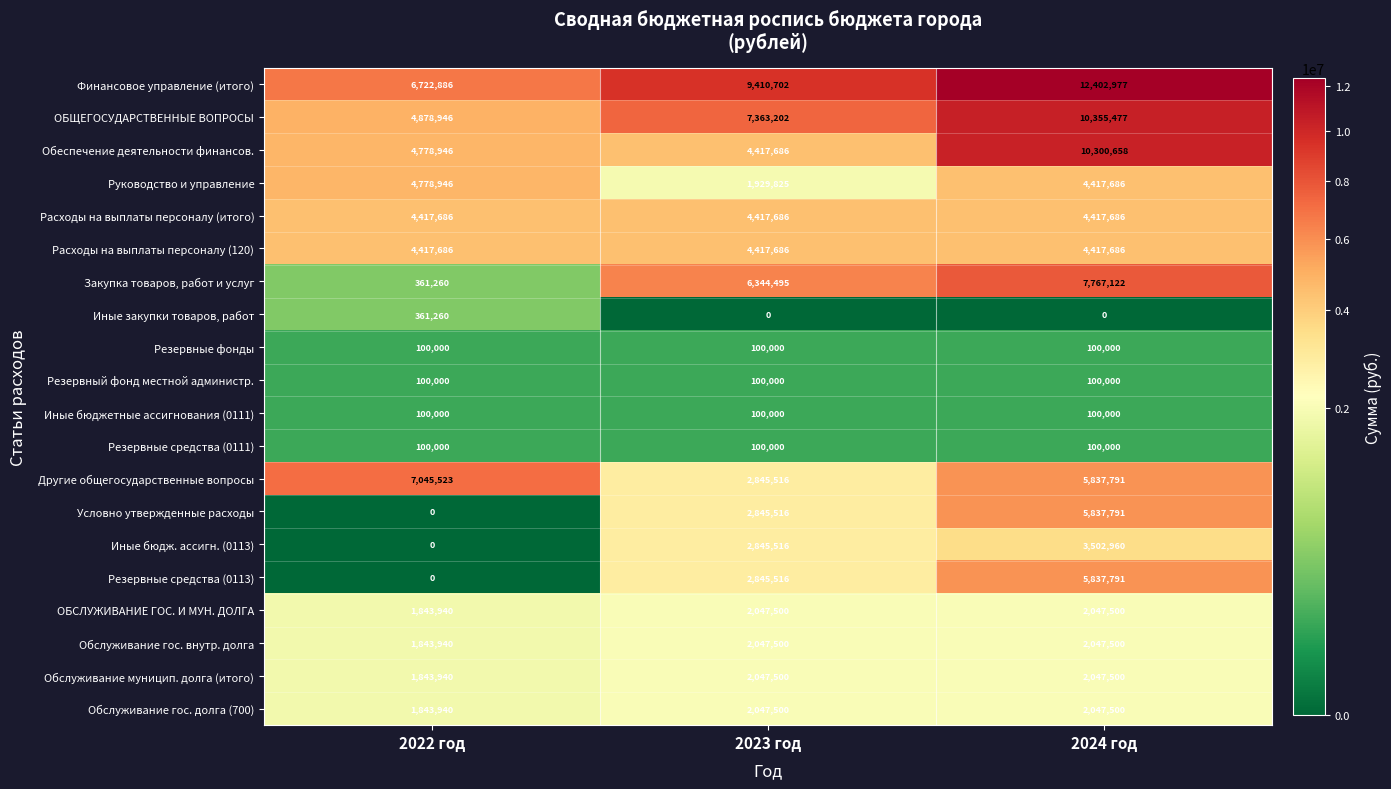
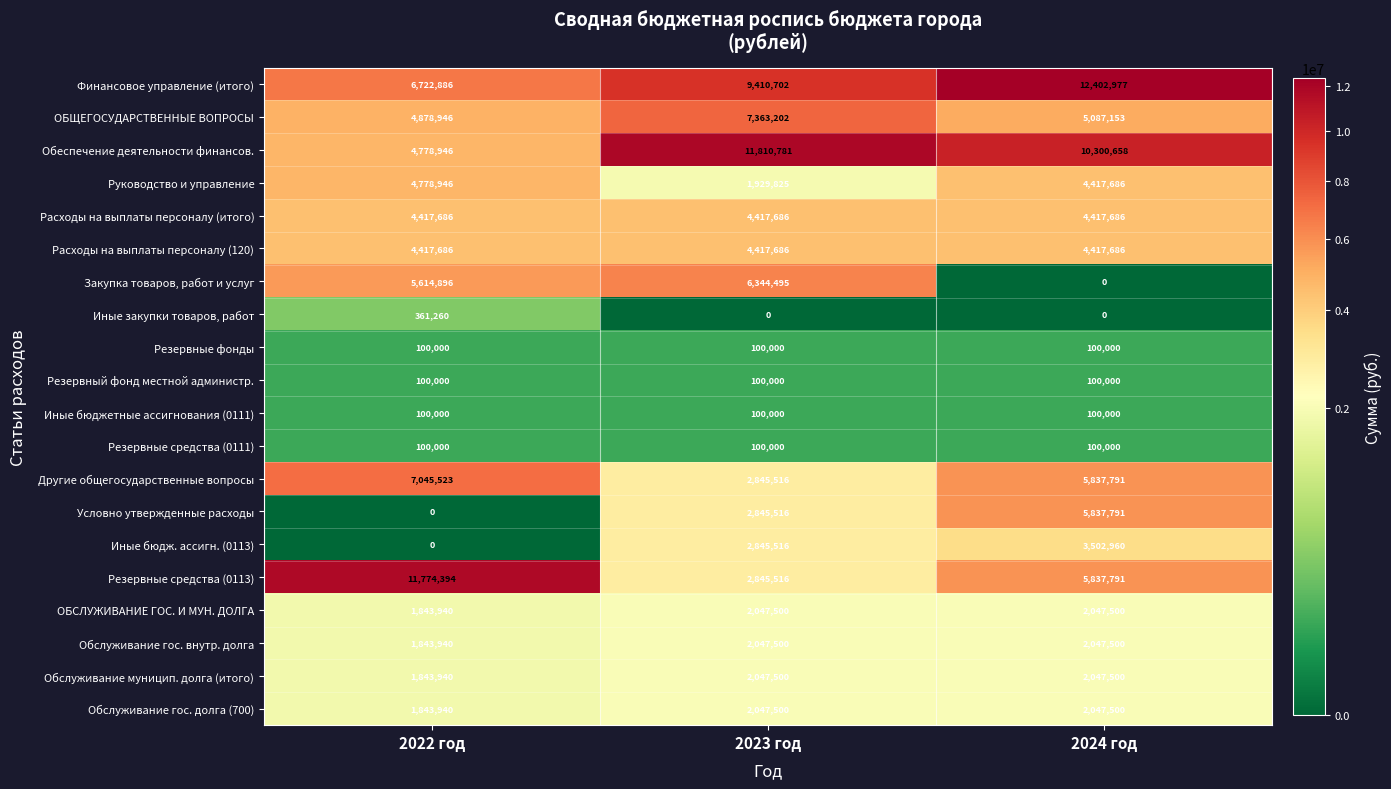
ОБЩЕГОСУДАРСТВЕННЫЕ ВОПРОСЫ, 2024 год: 10,355,477 -> 5,087,153
Обеспечение деятельности финансов., 2023 год: 4,417,686 -> 11,810,781
Закупка товаров, работ и услуг, 2022 год: 361,260 -> 5,614,896
Закупка товаров, работ и услуг, 2024 год: 7,767,122 -> 0
Резервные средства (0113), 2022 год: 0 -> 11,774,394
